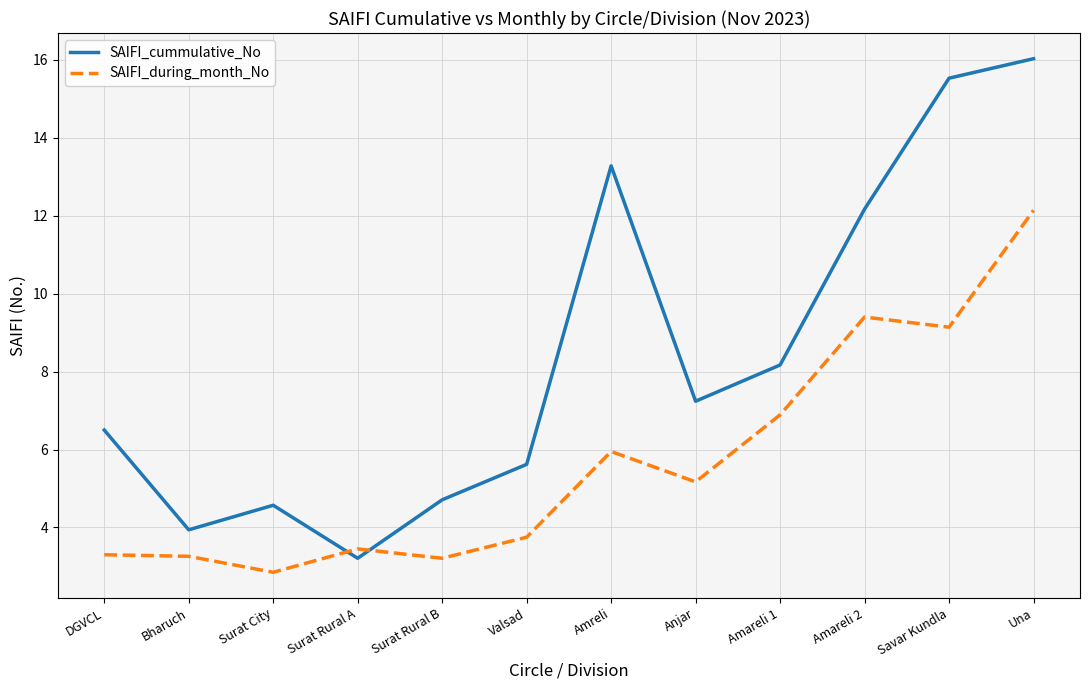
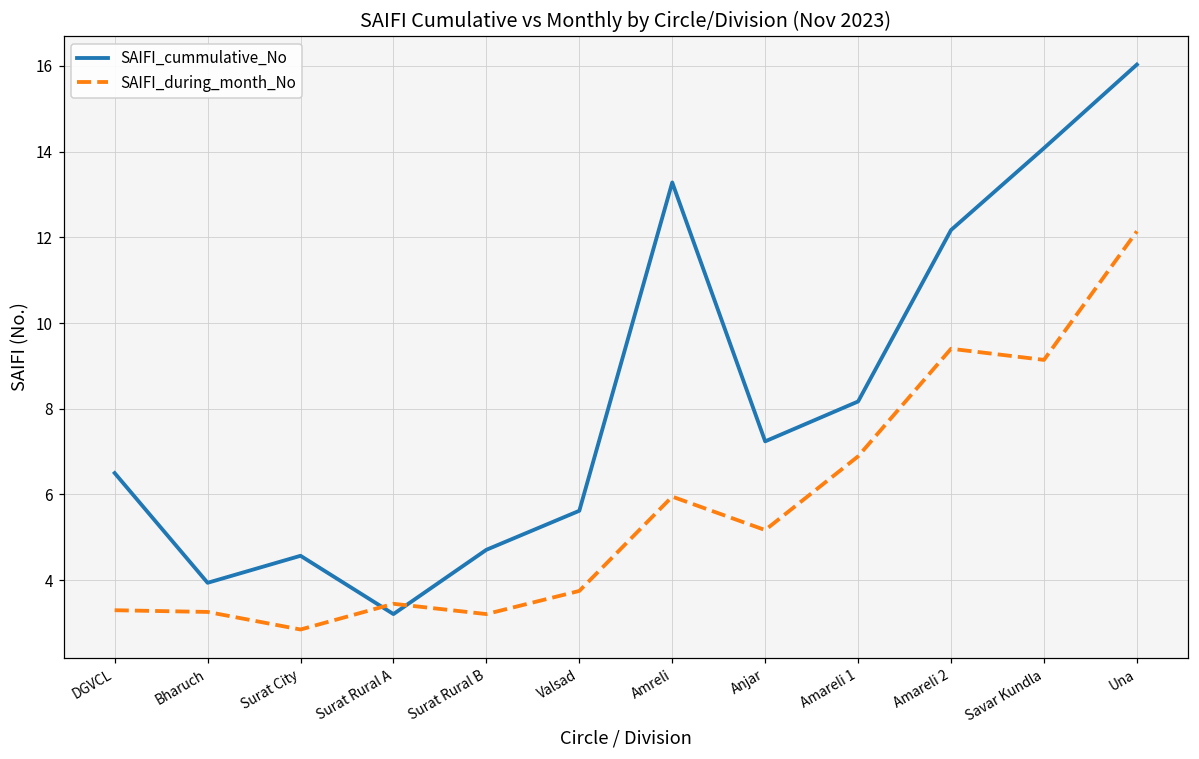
SAIFI_cummulative_No, Savar Kundla: 15.5 -> 14.1
